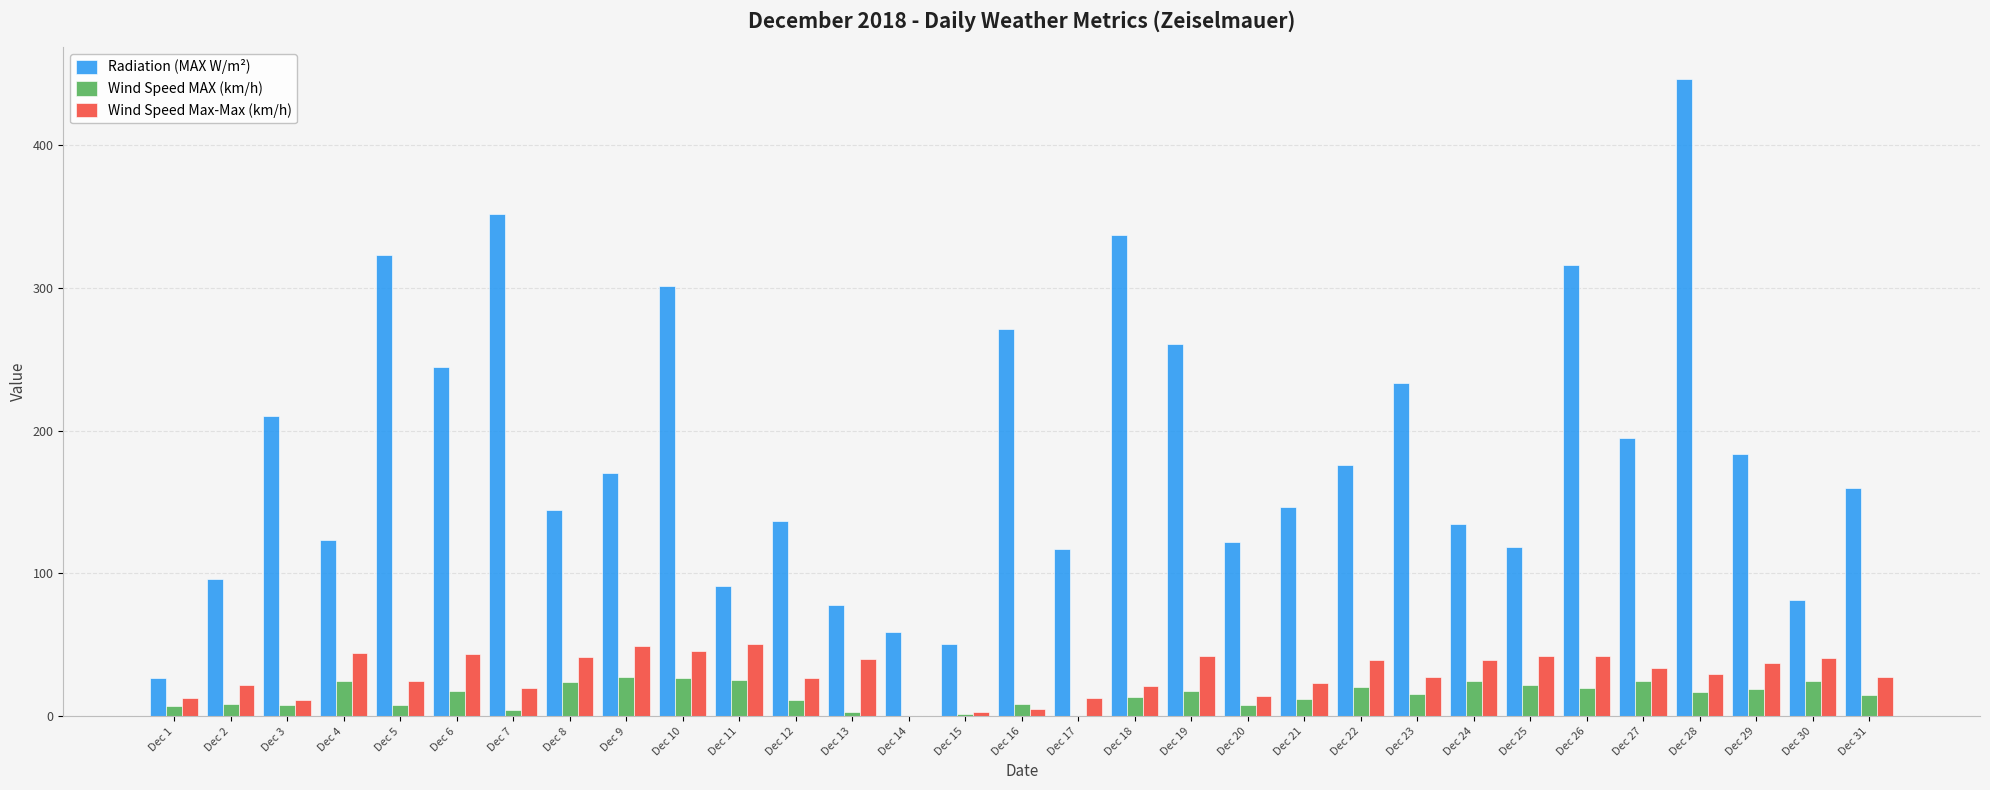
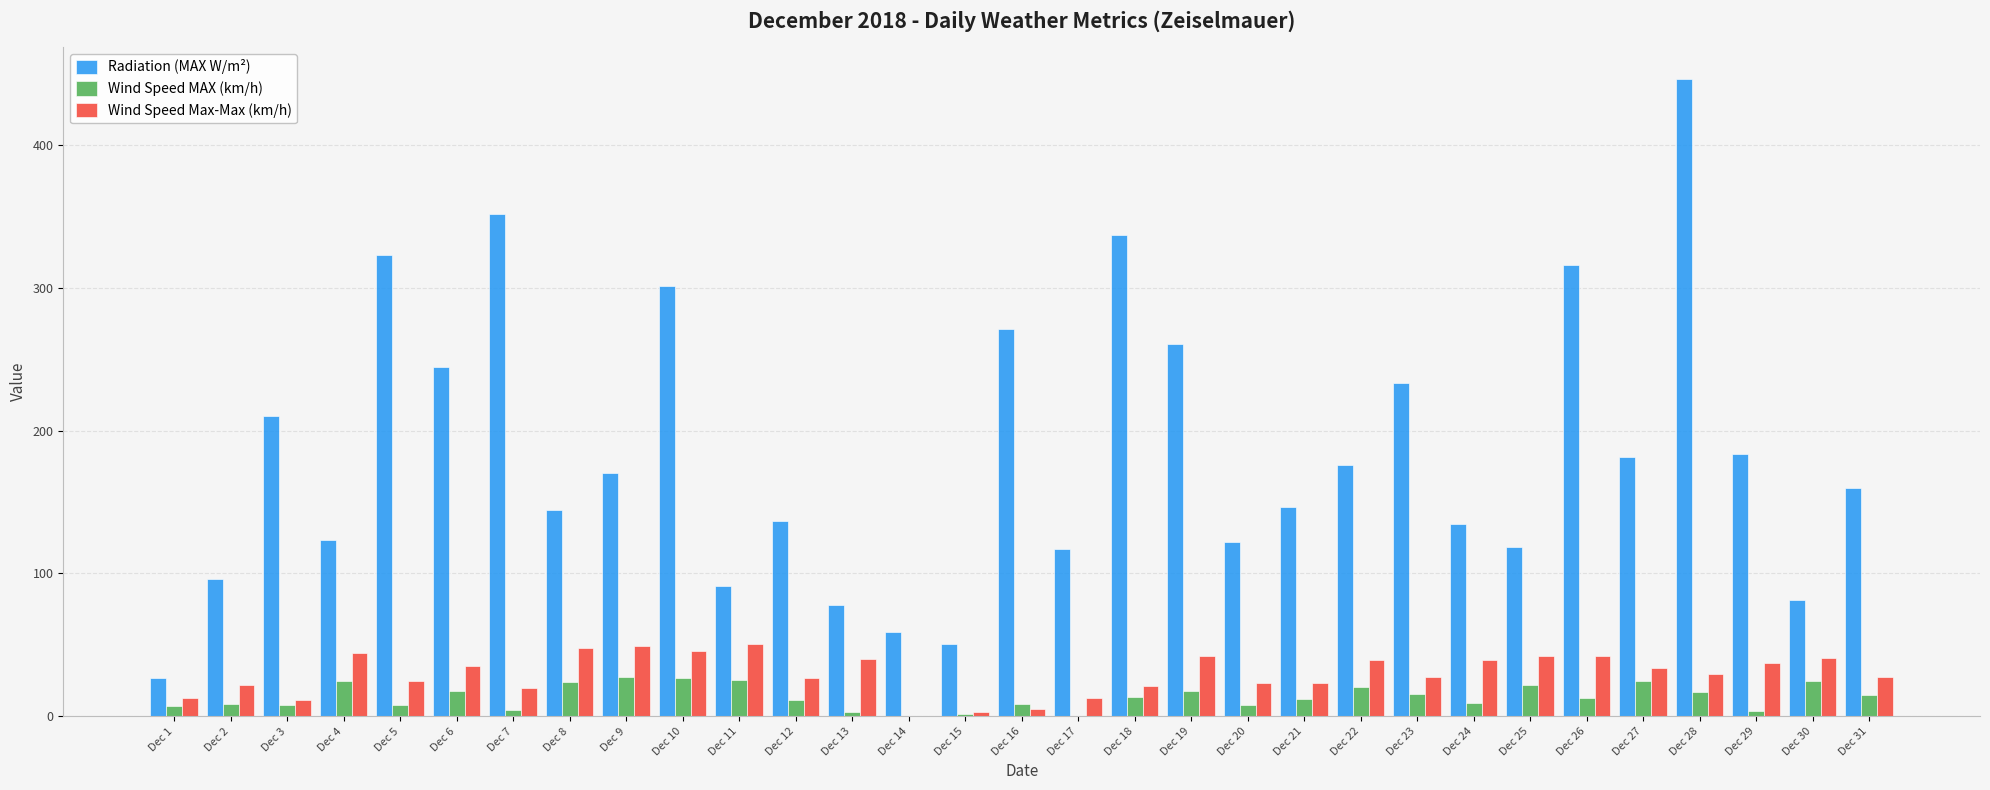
Wind Speed Max-Max (km/h), Dec 6: 44 -> 35
Wind Speed Max-Max (km/h), Dec 8: 42 -> 48
Wind Speed Max-Max (km/h), Dec 20: 14 -> 23
Wind Speed MAX (km/h), Dec 24: 25 -> 9
Wind Speed MAX (km/h), Dec 26: 20 -> 13
Radiation (MAX W/m²), Dec 27: 195 -> 181
Wind Speed MAX (km/h), Dec 29: 19 -> 4
